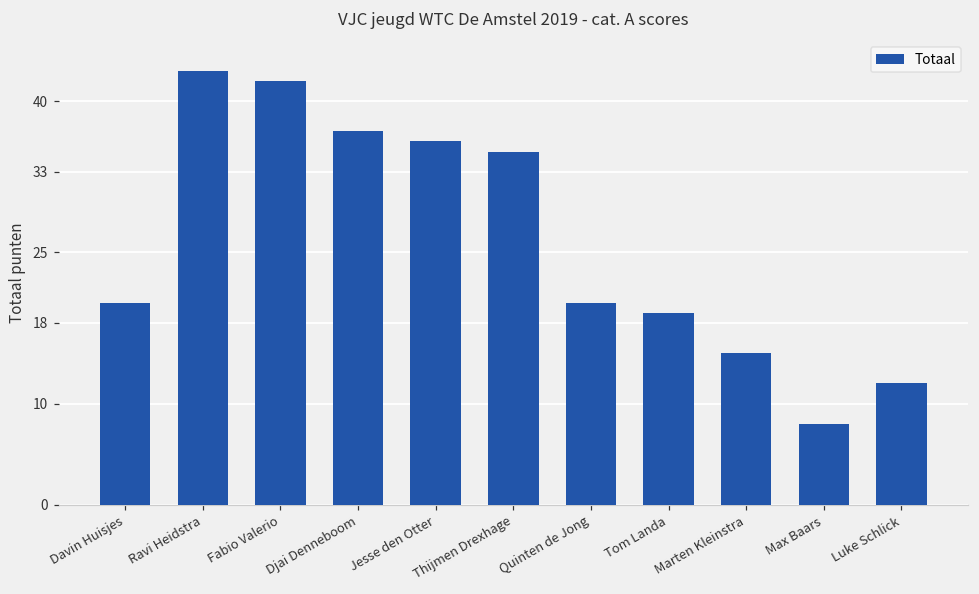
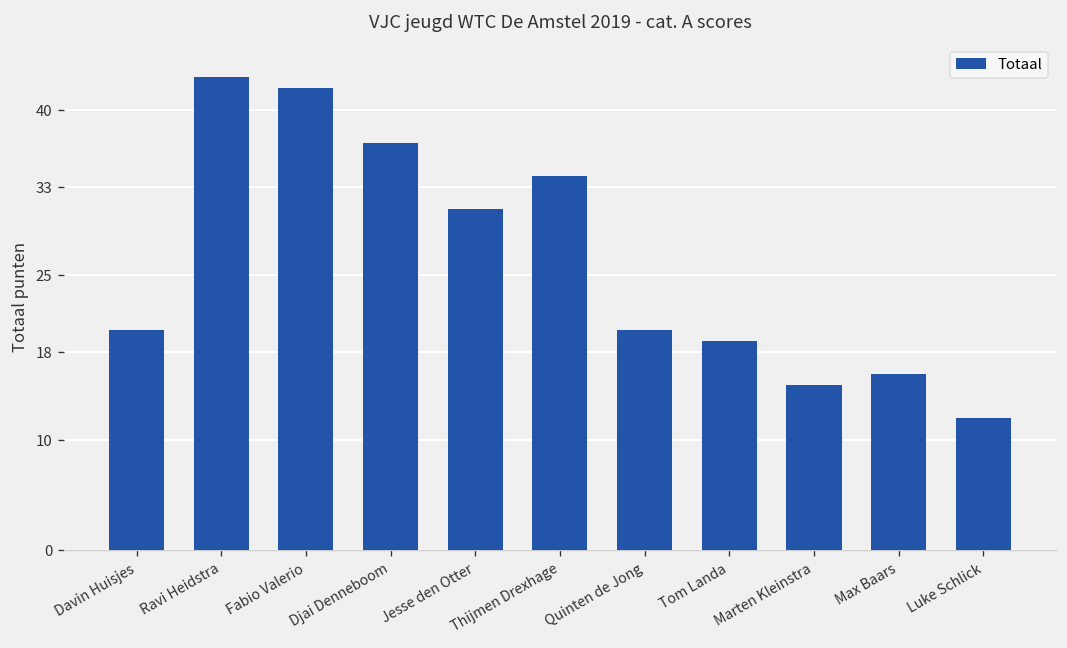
Jesse den Otter: 36 -> 31
Thijmen Drexhage: 35 -> 34
Max Baars: 8 -> 16
